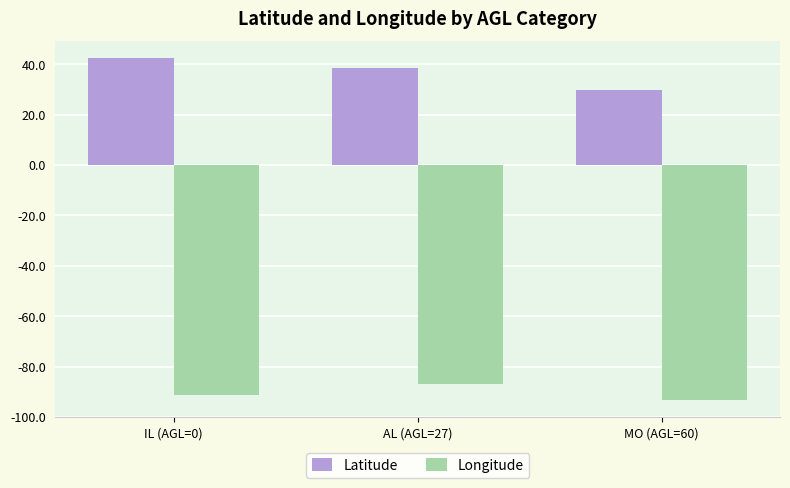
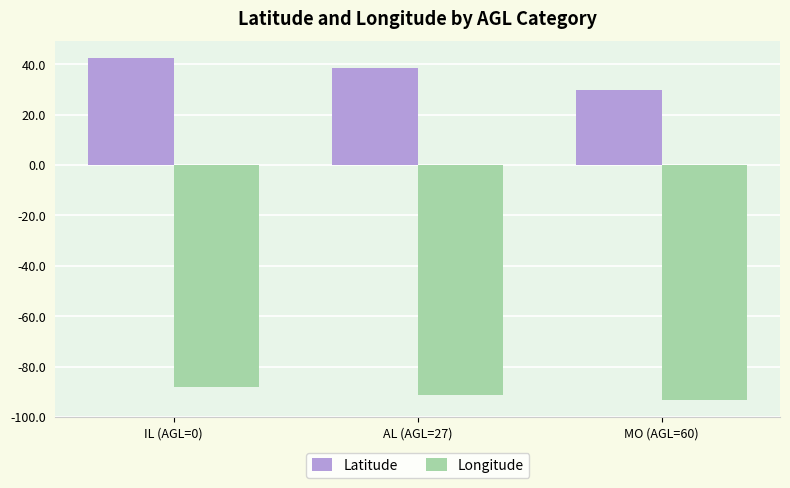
Longitude, IL (AGL=0): -91 -> -88
Longitude, AL (AGL=27): -87 -> -91
